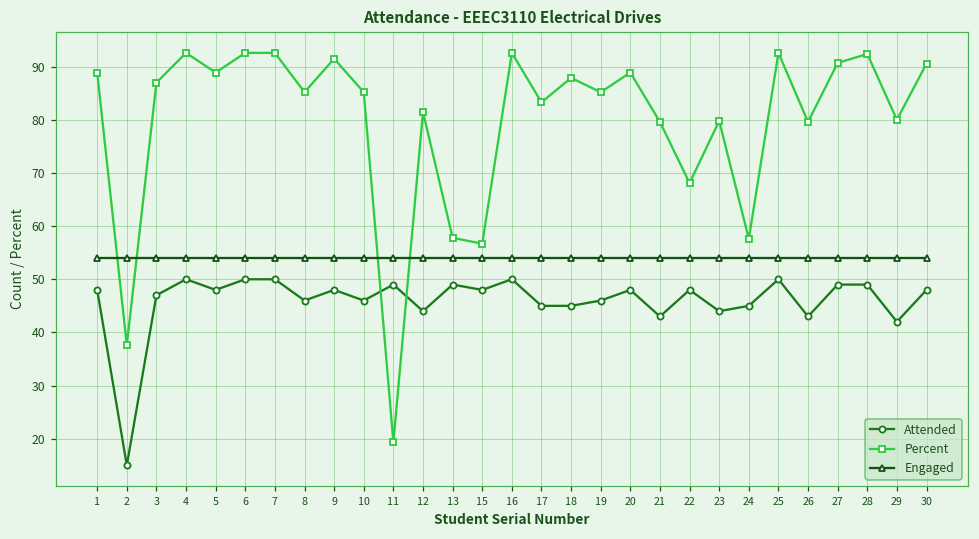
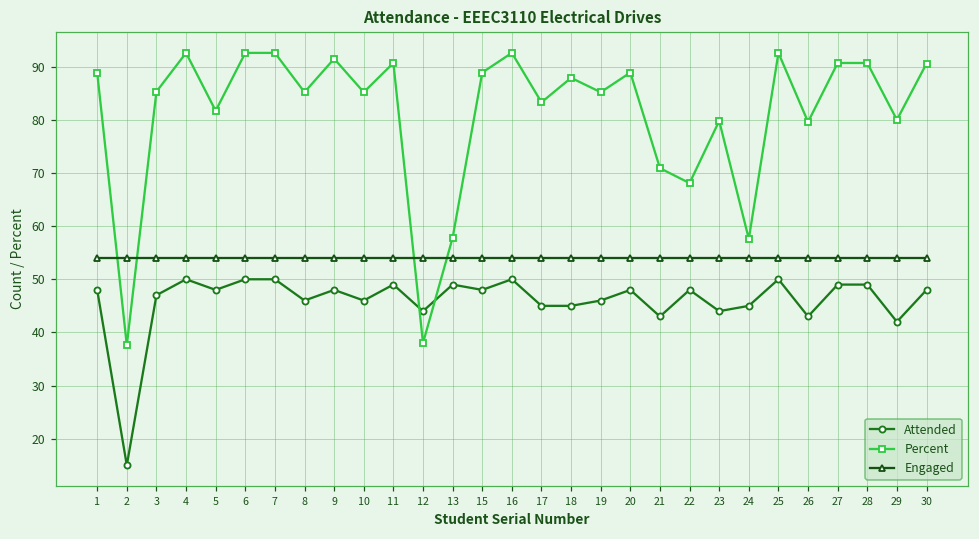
Percent, 3: 87 -> 85
Percent, 5: 89 -> 82
Percent, 11: 19 -> 91
Percent, 12: 82 -> 38
Percent, 15: 57 -> 89
Percent, 21: 80 -> 71
Percent, 28: 92 -> 91
